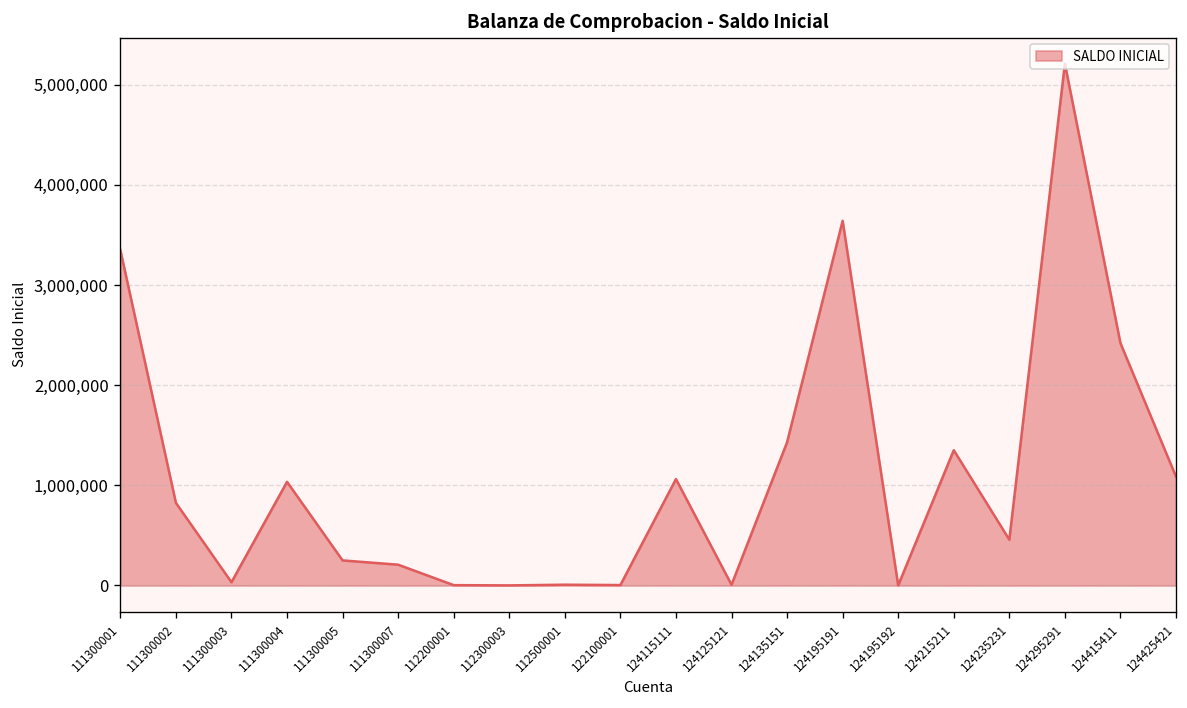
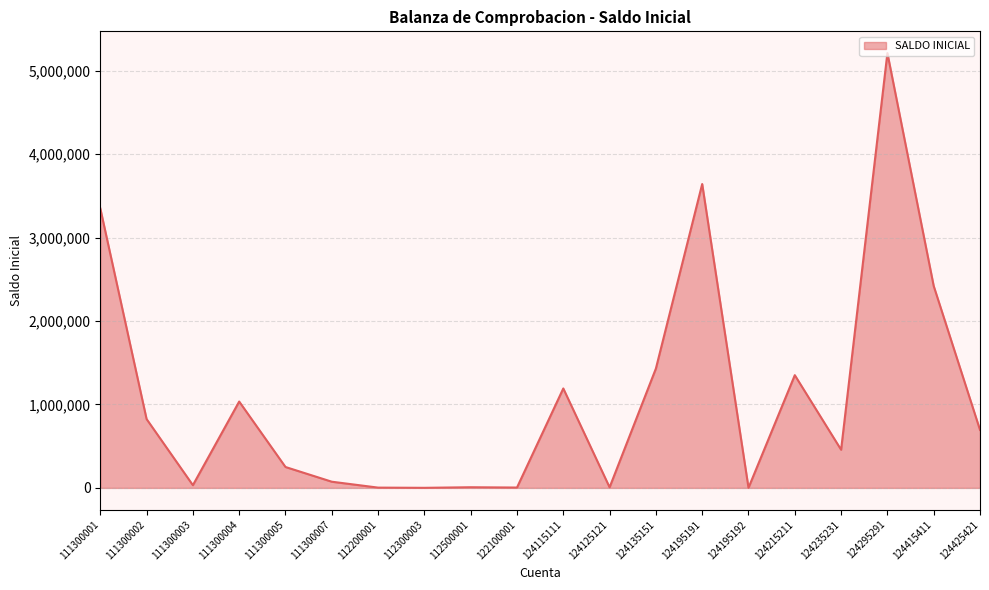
111300007: 200,000 -> 100,000
124115111: 1,100,000 -> 1,200,000
124425421: 1,100,000 -> 700,000
